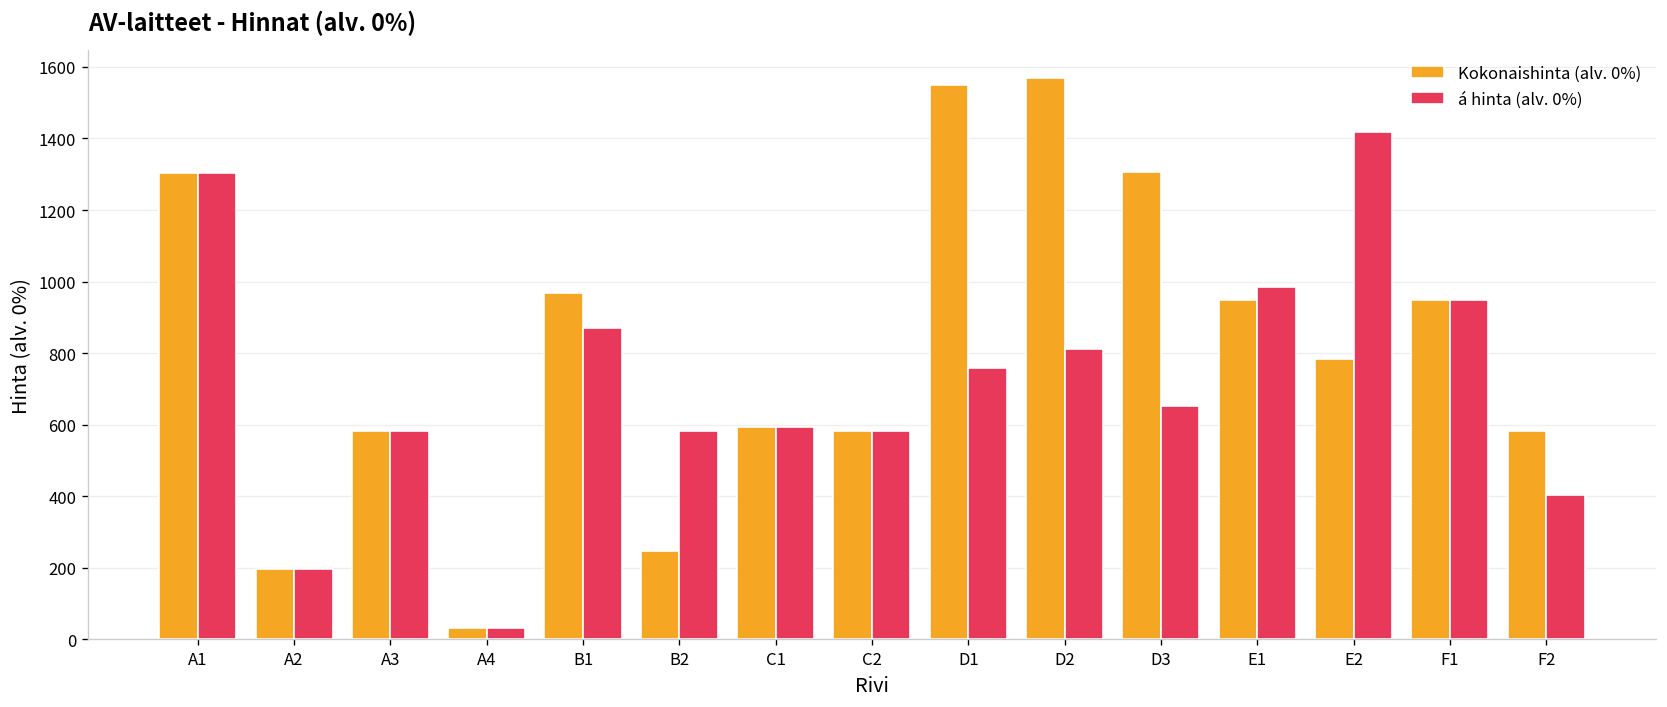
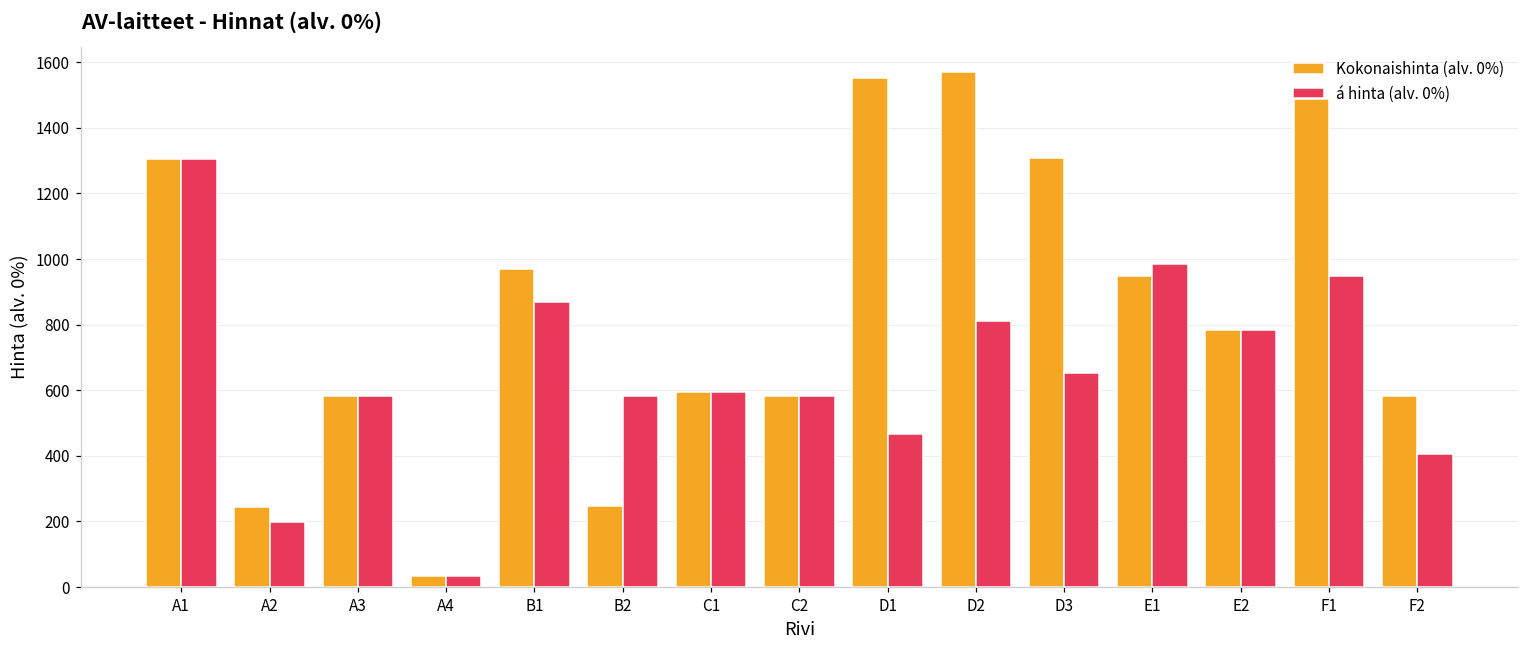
Kokonaishinta (alv. 0%), A2: 200 -> 240
á hinta (alv. 0%), D1: 760 -> 470
á hinta (alv. 0%), E2: 1420 -> 780
Kokonaishinta (alv. 0%), F1: 950 -> 1490
